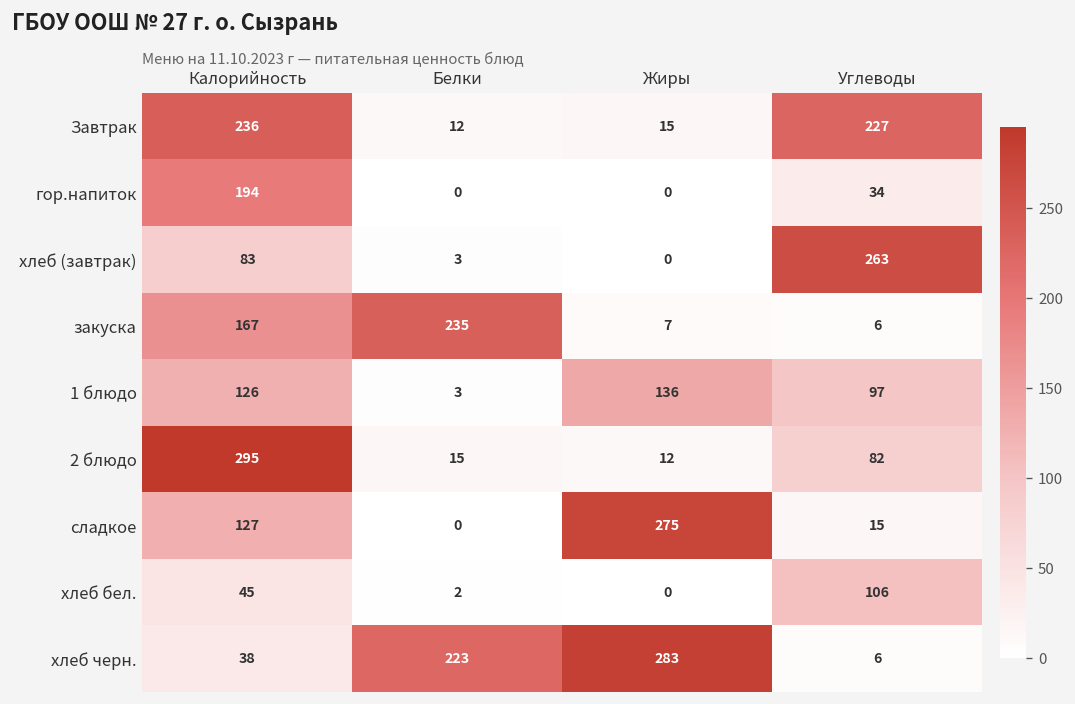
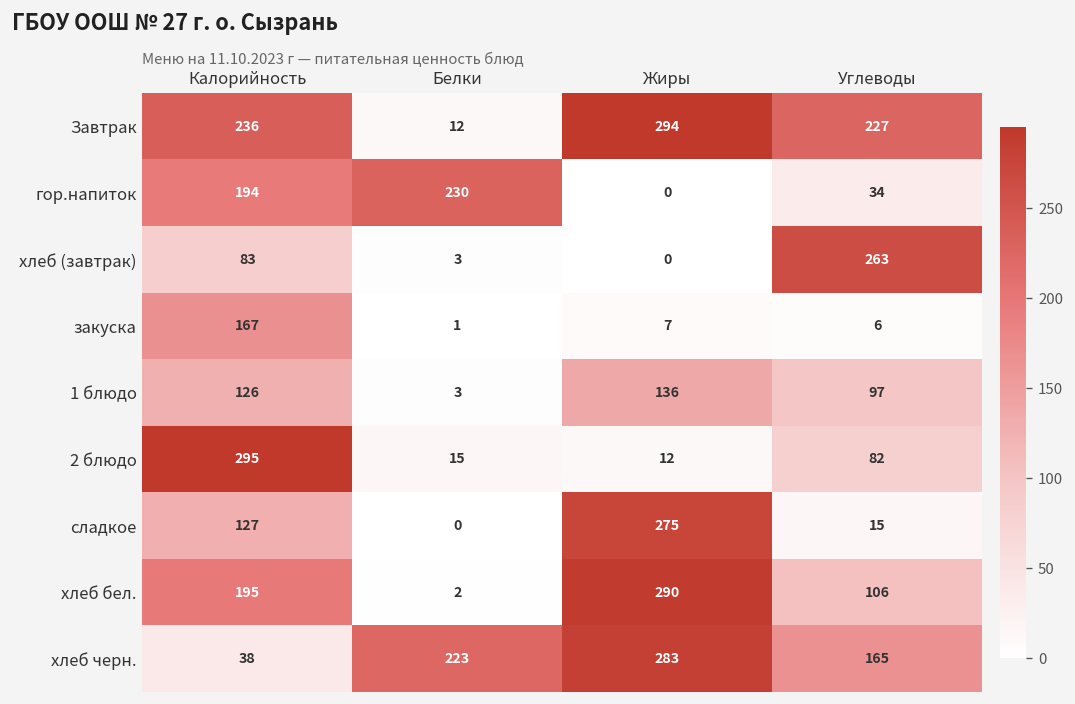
Завтрак, Жиры: 15 -> 294
гор.напиток, Белки: 0 -> 230
закуска, Белки: 235 -> 1
хлеб бел., Калорийность: 45 -> 195
хлеб бел., Жиры: 0 -> 290
хлеб черн., Углеводы: 6 -> 165
